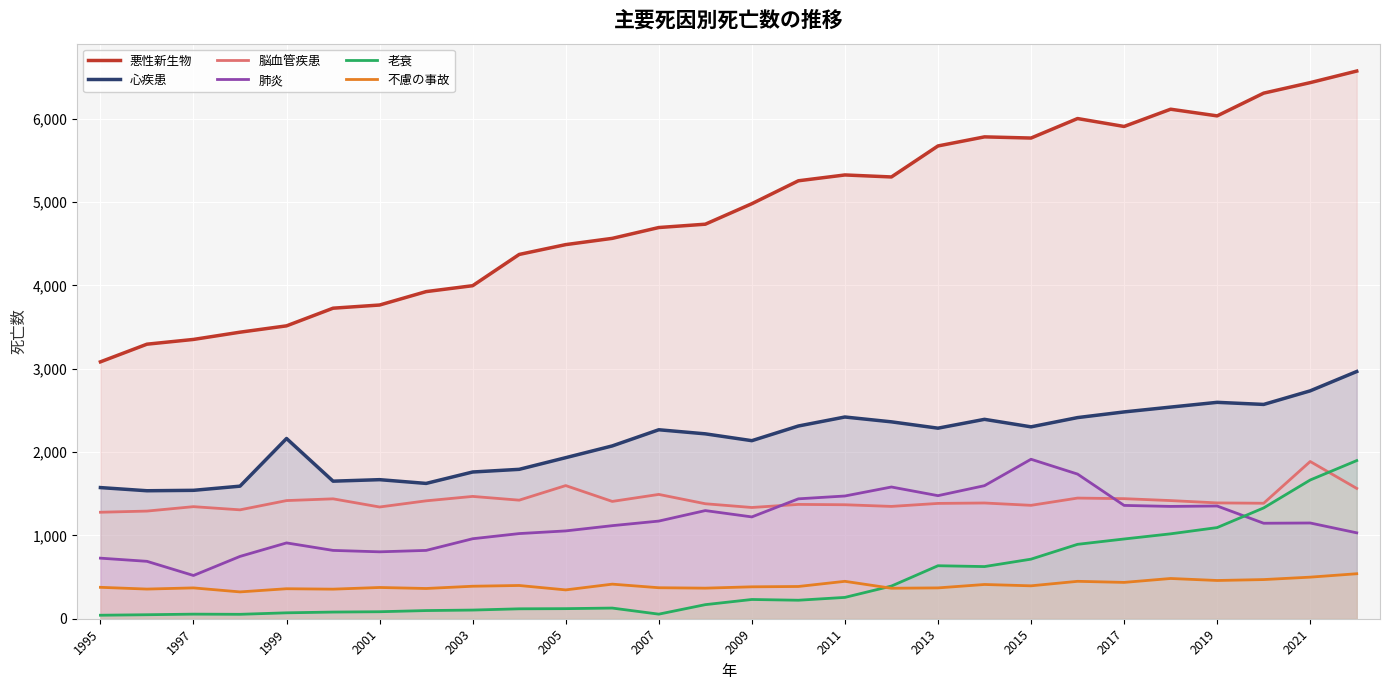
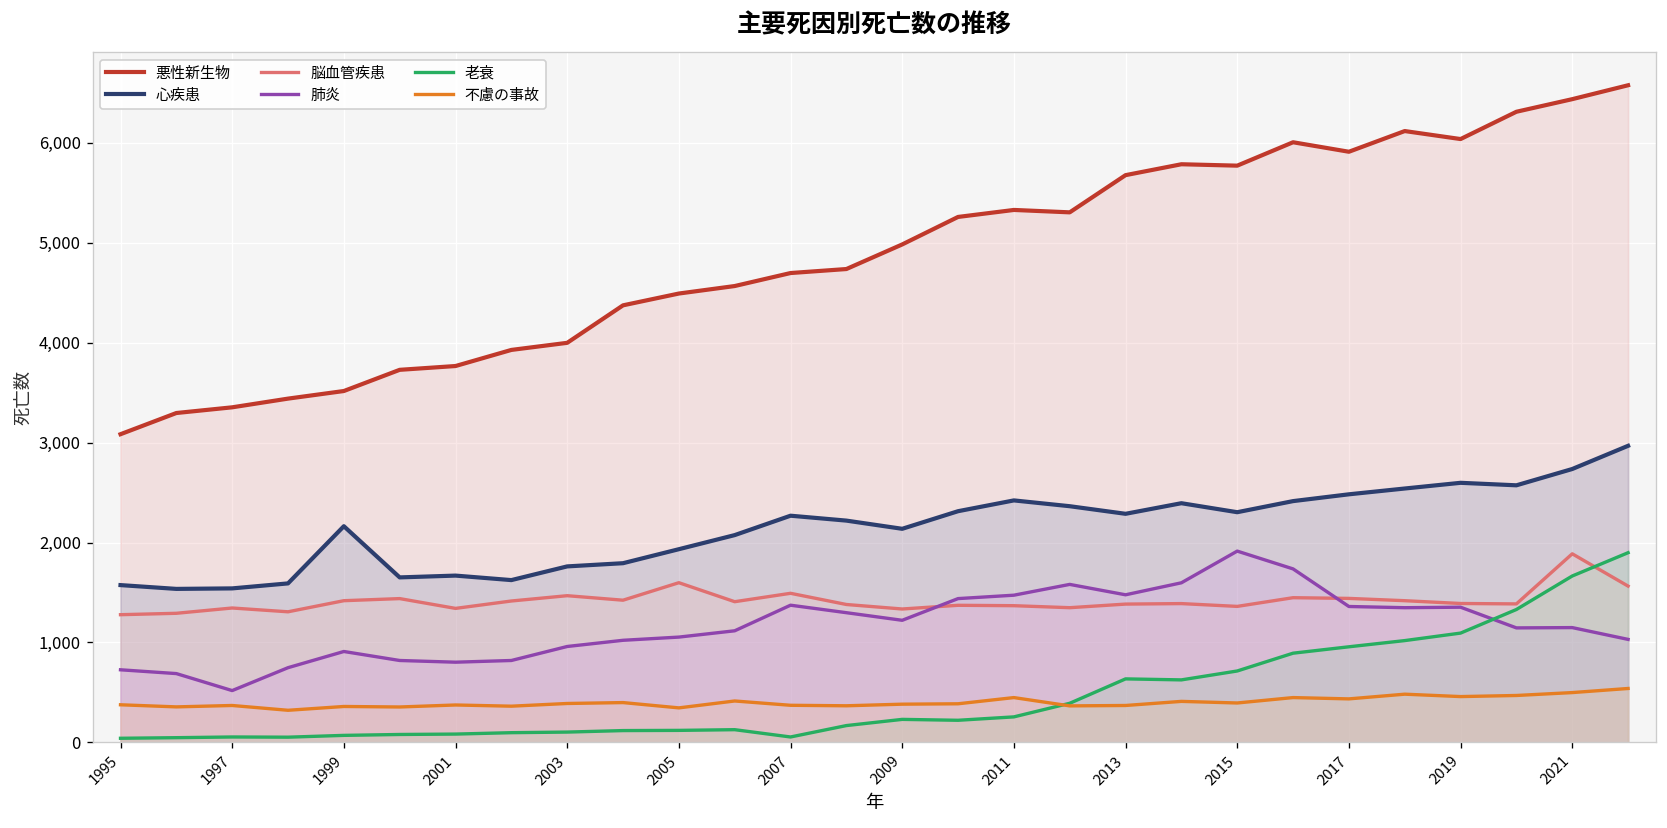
肺炎, 2007: 1,200 -> 1,400
